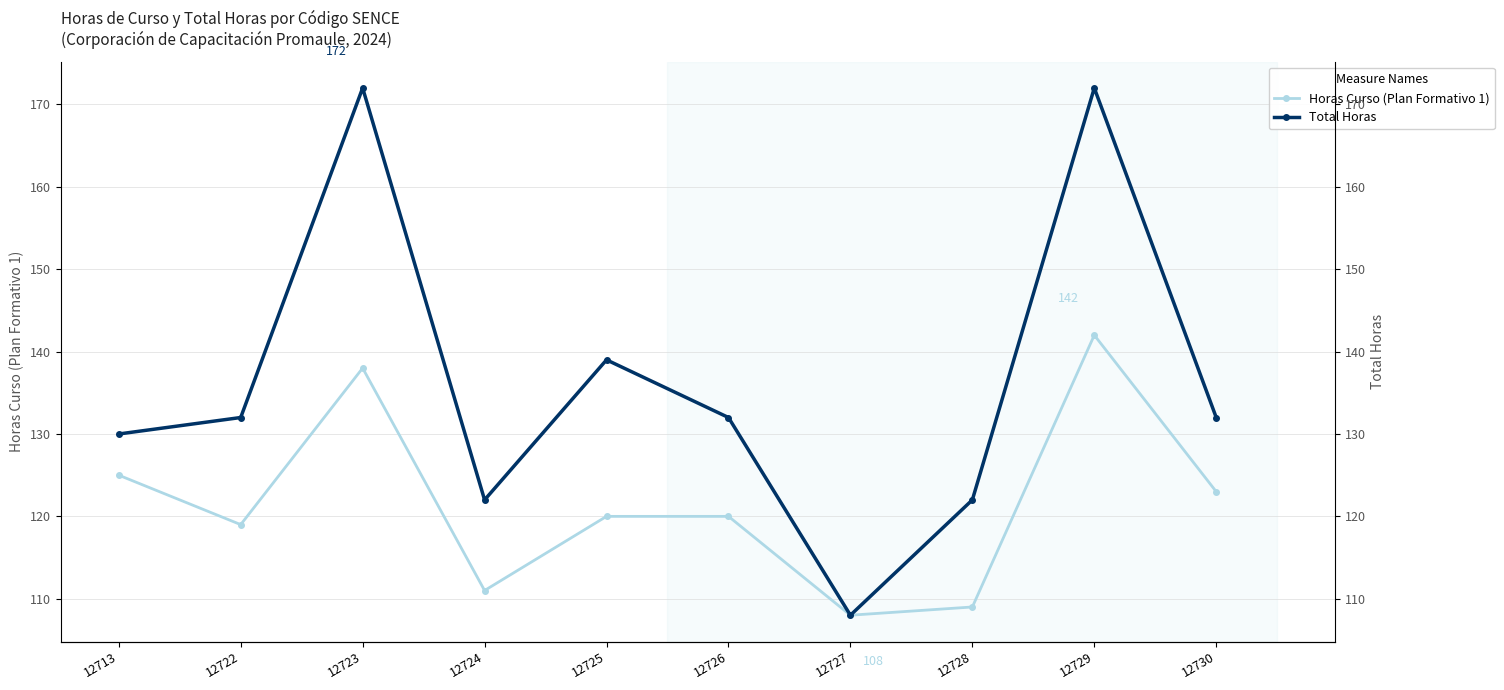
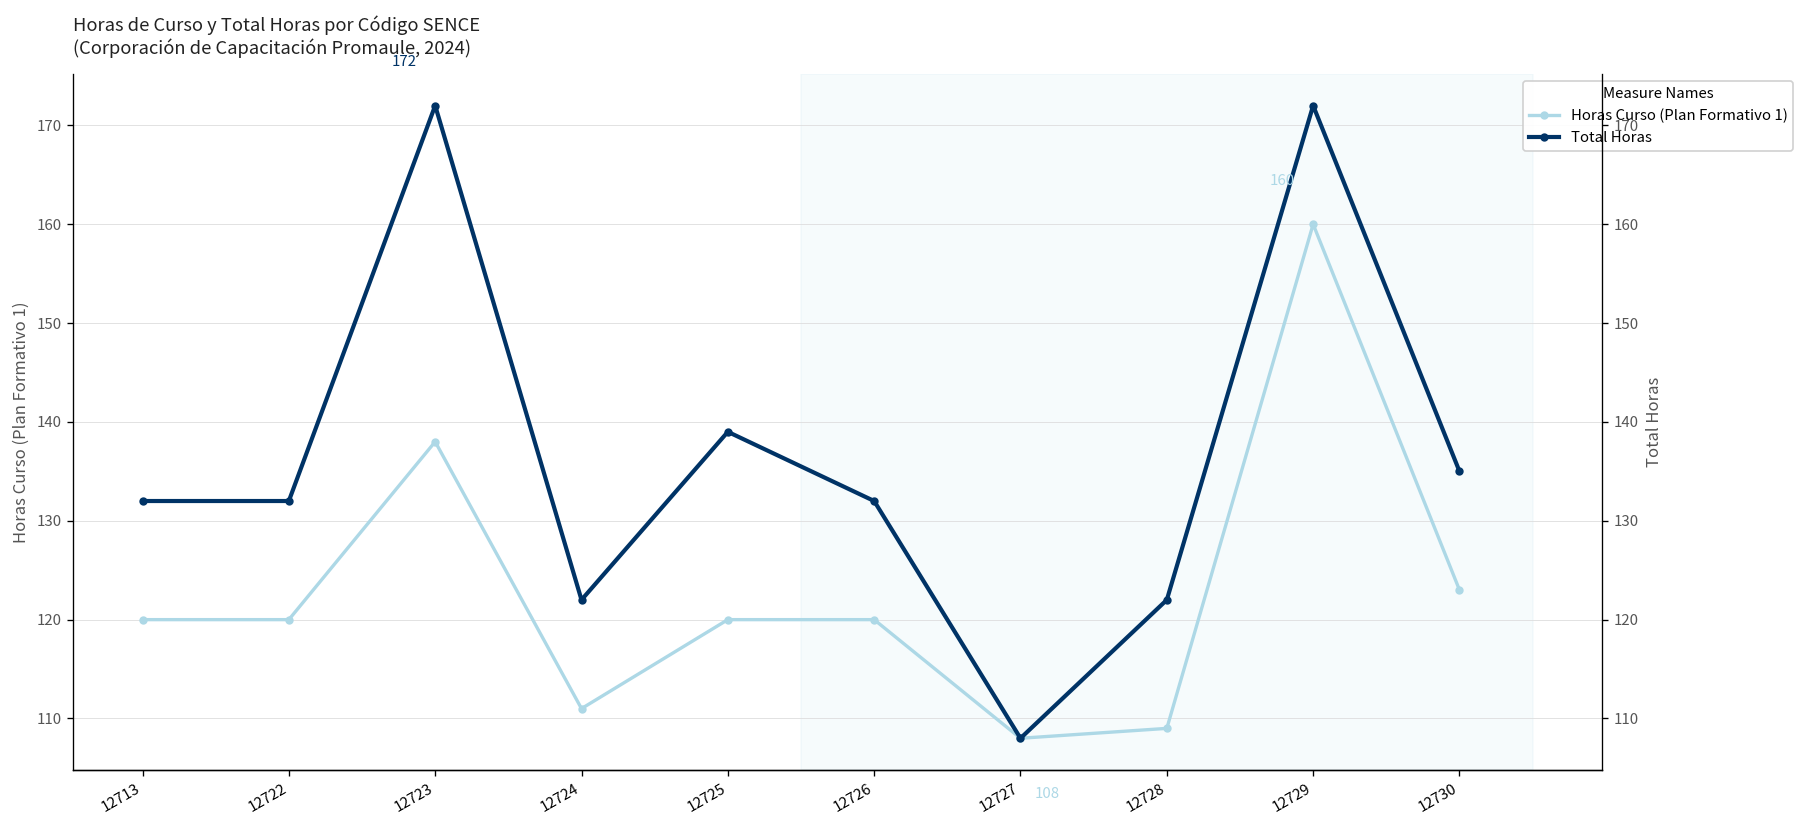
Horas Curso (Plan Formativo 1), 12713: 125 -> 120
Total Horas, 12713: 130 -> 132
Horas Curso (Plan Formativo 1), 12722: 119 -> 120
Horas Curso (Plan Formativo 1), 12729: 142 -> 160
Total Horas, 12730: 132 -> 135
